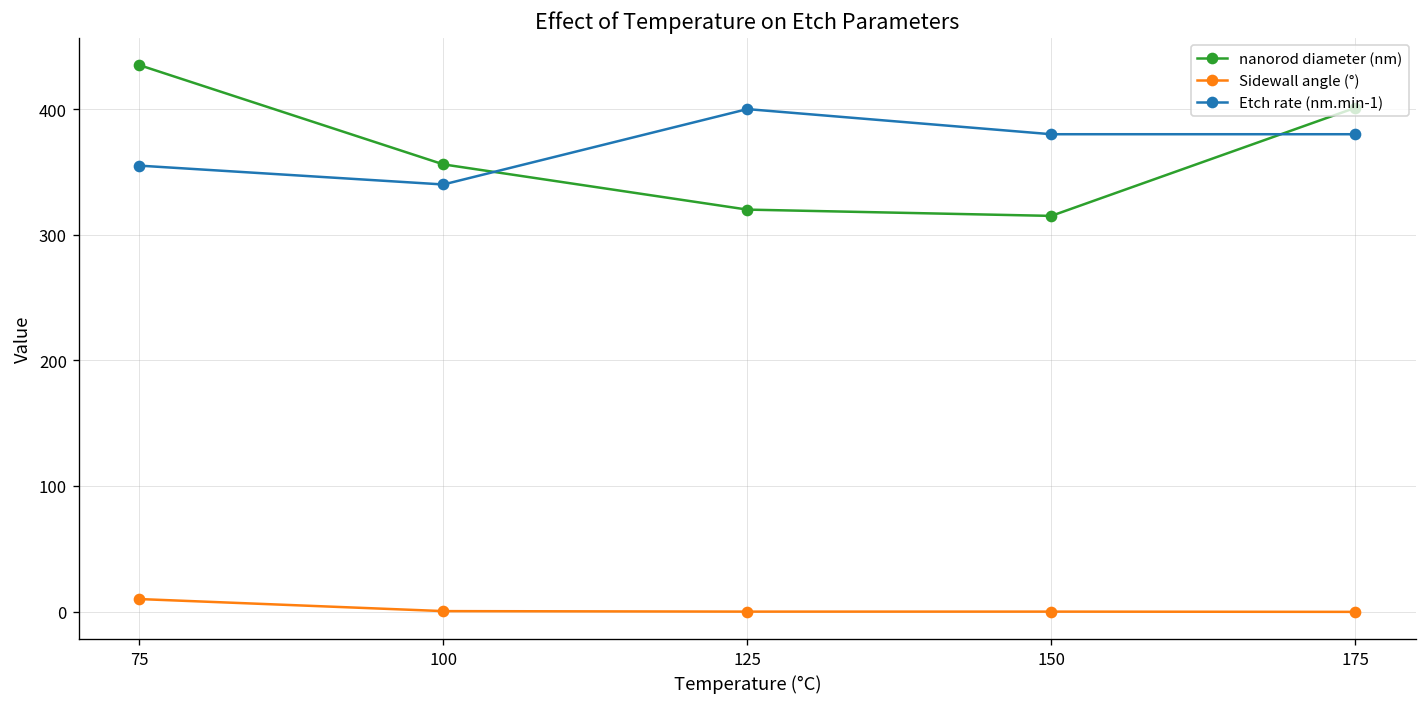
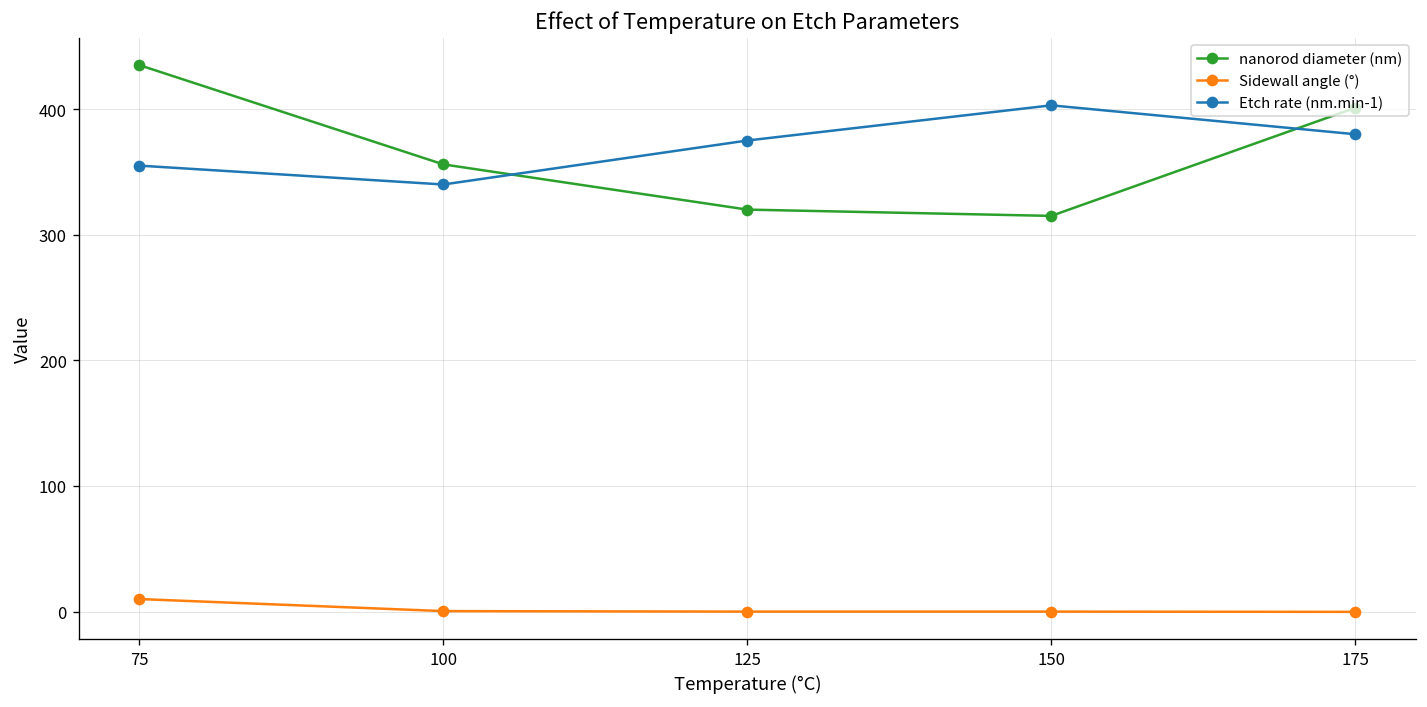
Etch rate (nm.min-1), 125: 400 -> 375
Etch rate (nm.min-1), 150: 380 -> 403
